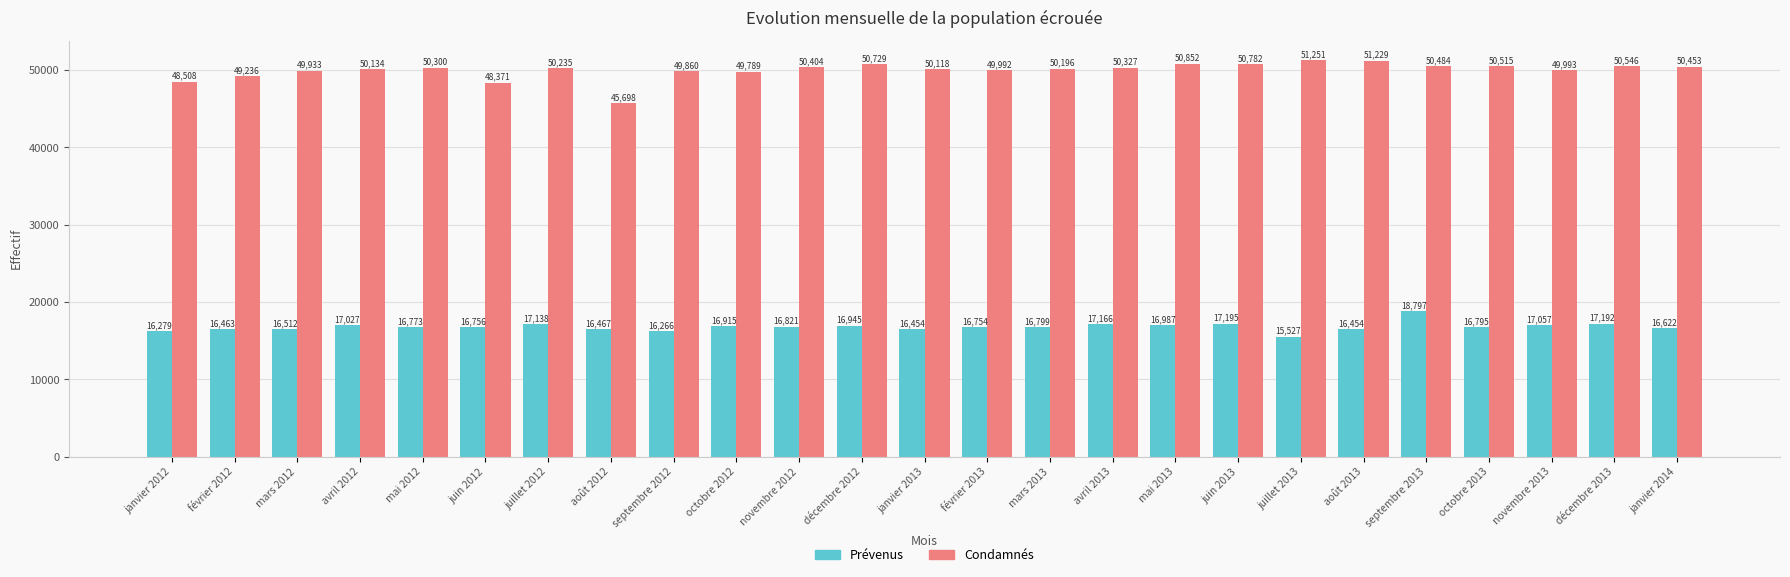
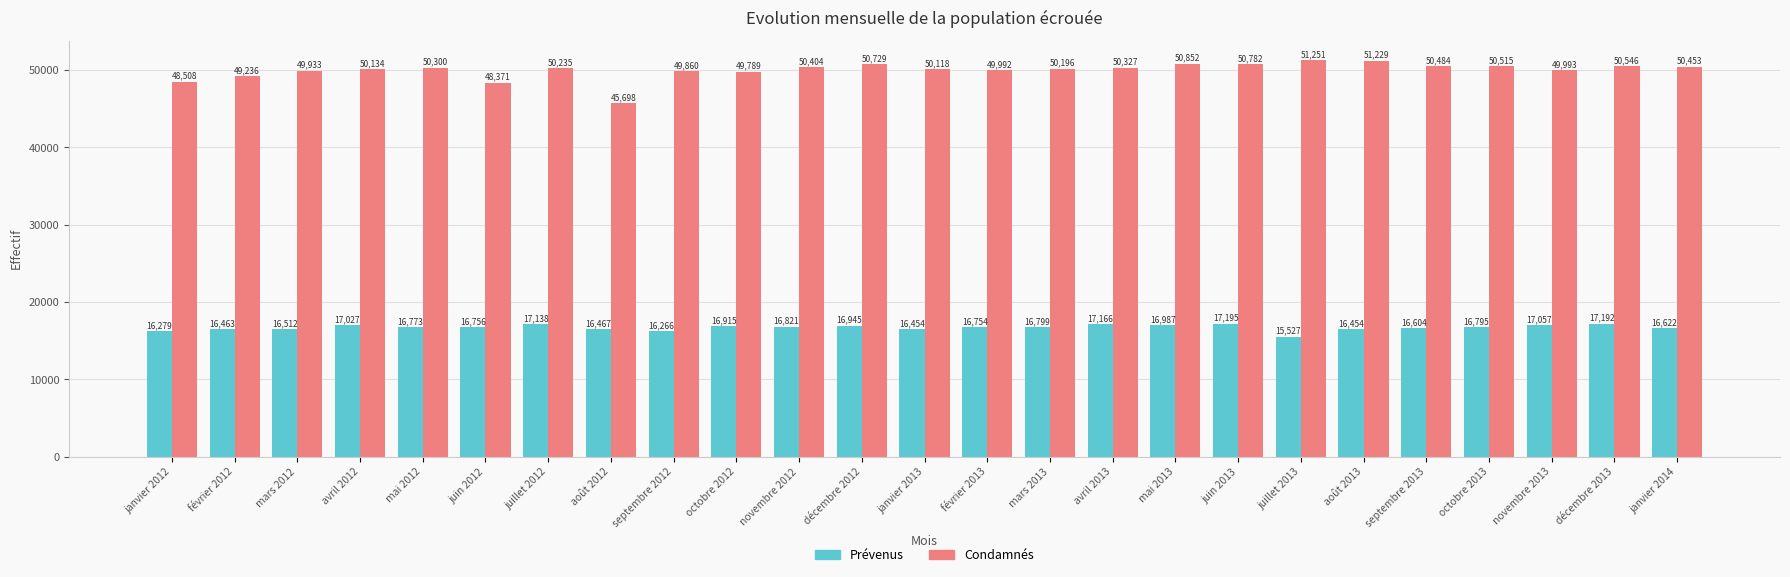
Prévenus, septembre 2013: 18,797 -> 16,604
